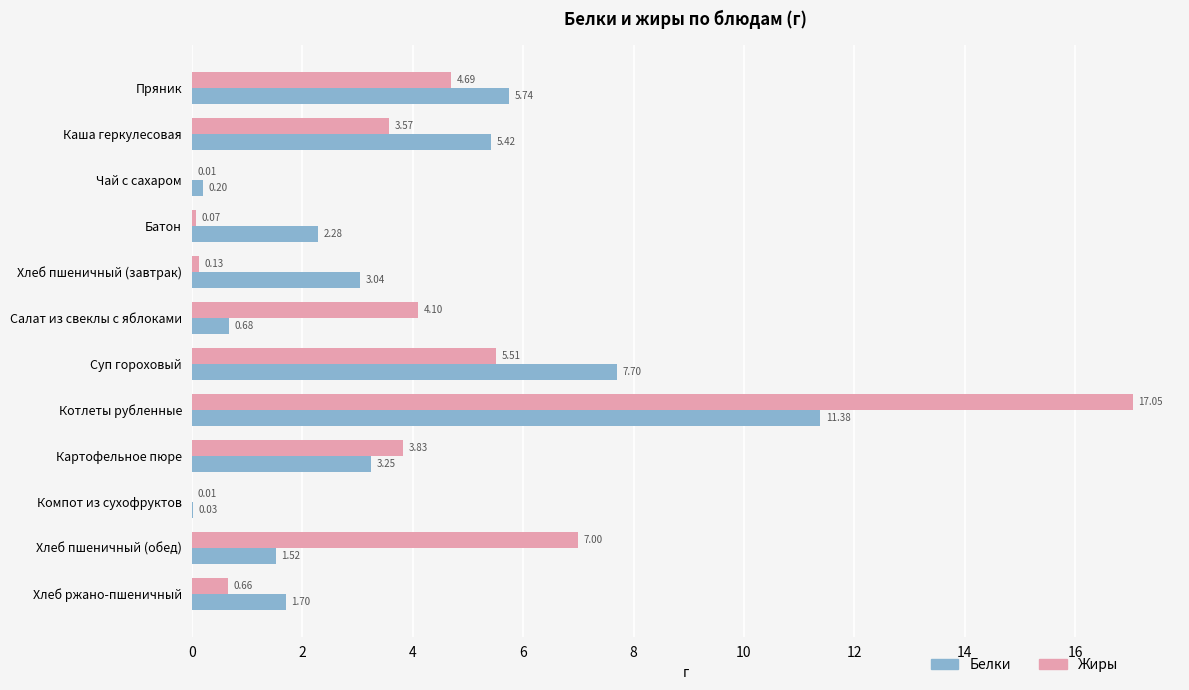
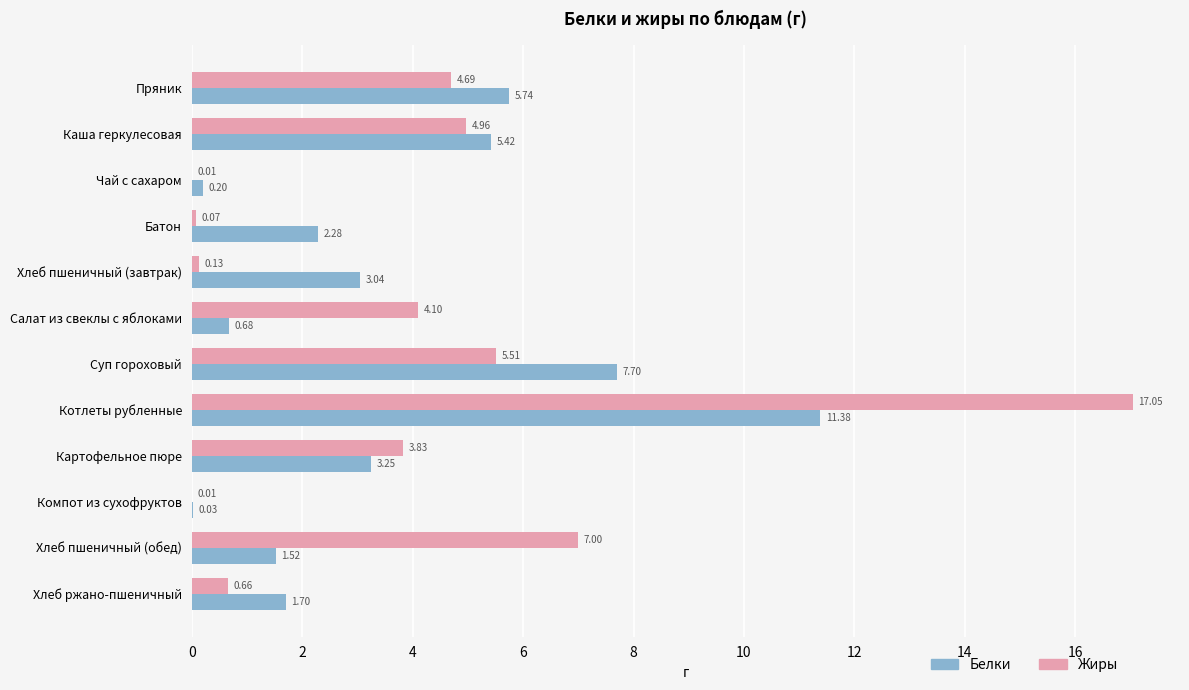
Жиры, Каша геркулесовая: 3.57 -> 4.96
